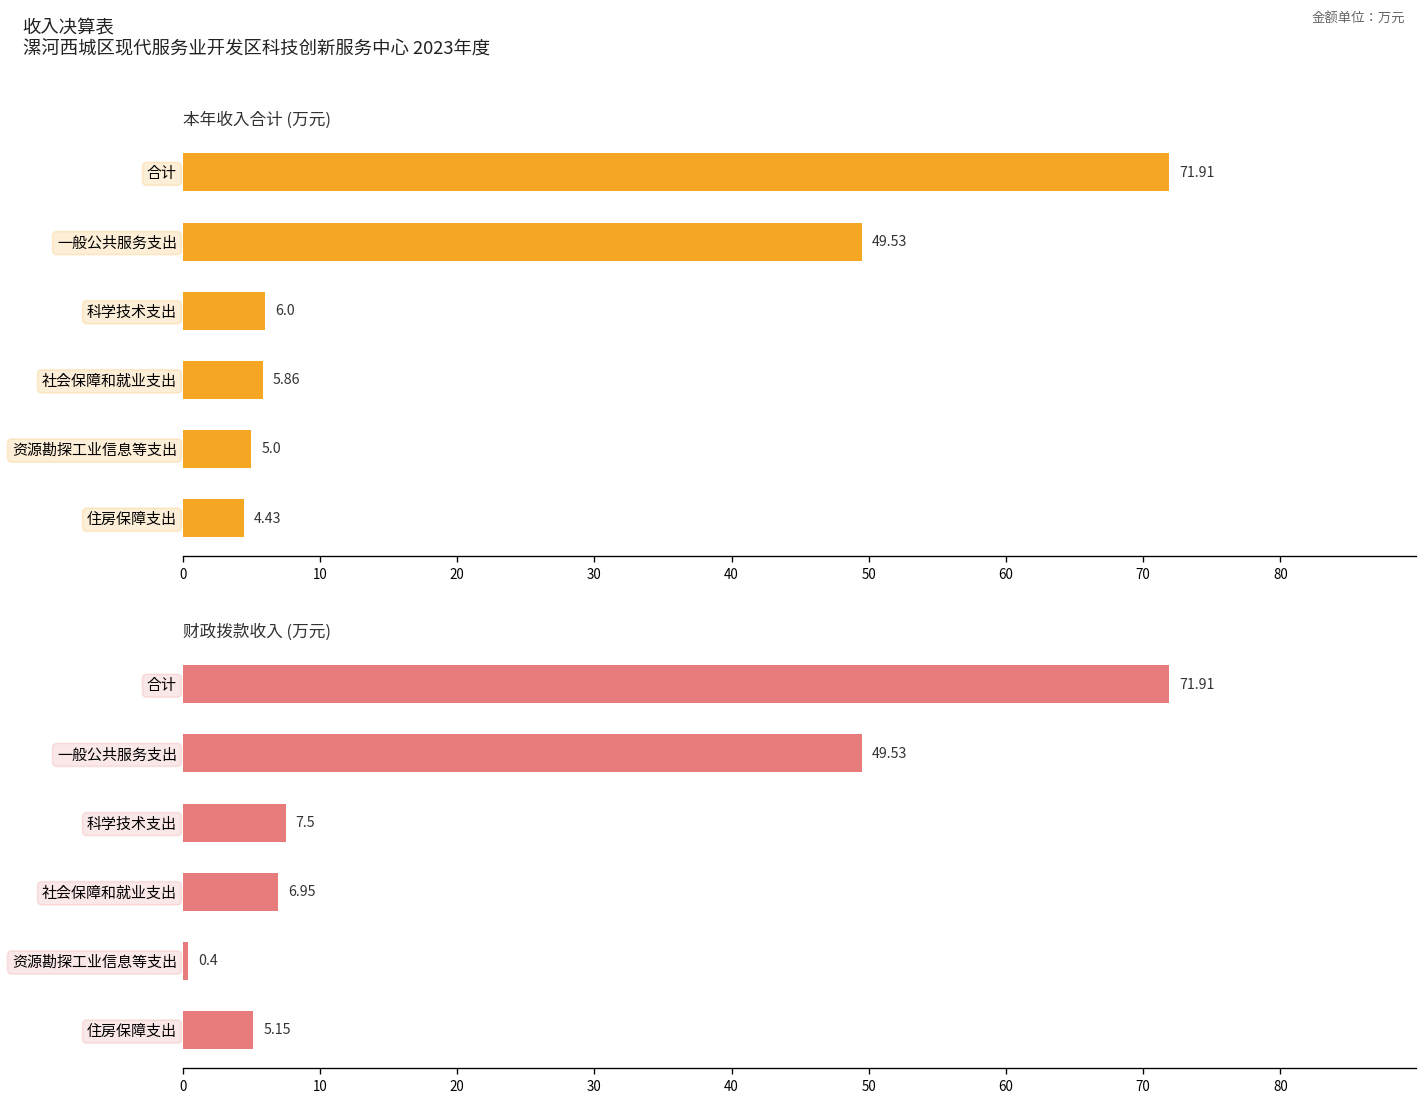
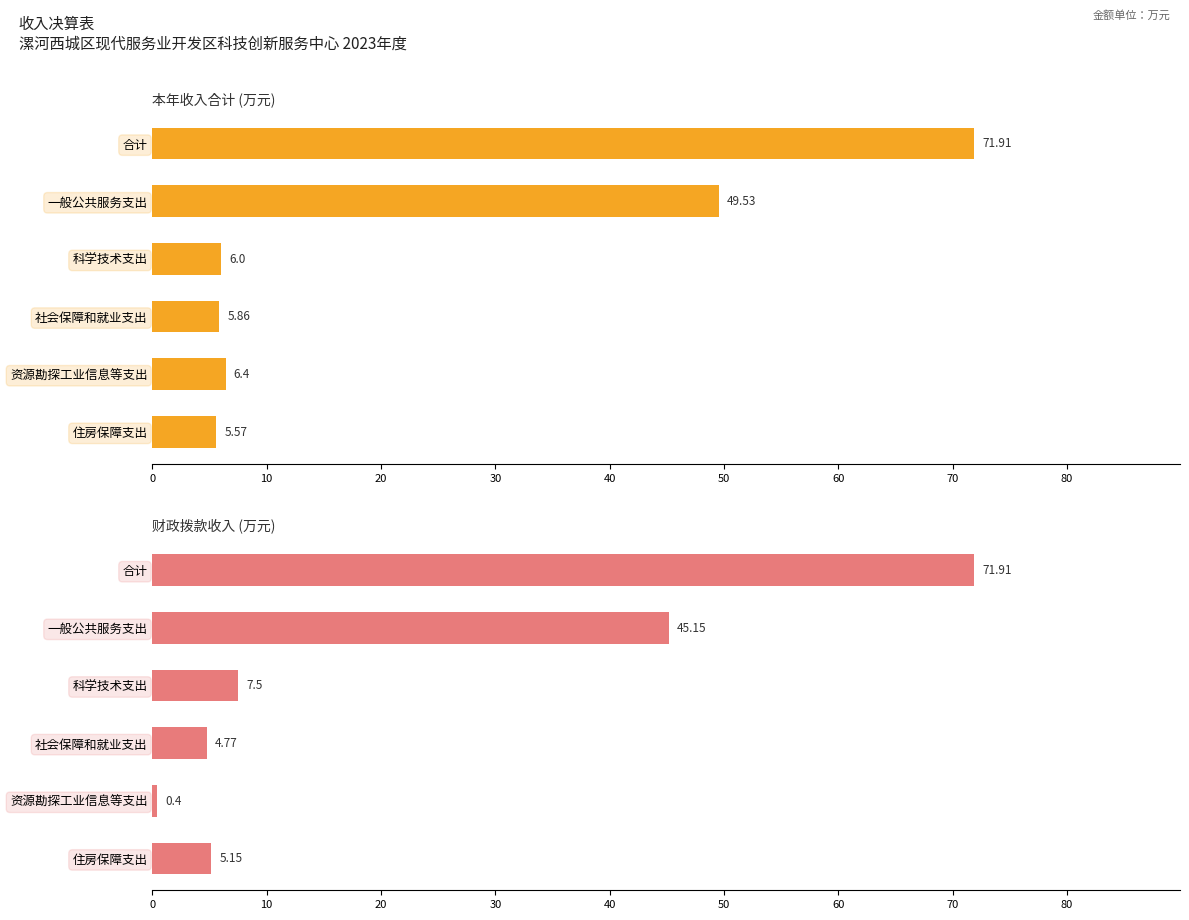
本年收入合计 (万元), 资源勘探工业信息等支出: 5.0 -> 6.4
本年收入合计 (万元), 住房保障支出: 4.43 -> 5.57
财政拨款收入 (万元), 一般公共服务支出: 49.53 -> 45.15
财政拨款收入 (万元), 社会保障和就业支出: 6.95 -> 4.77
